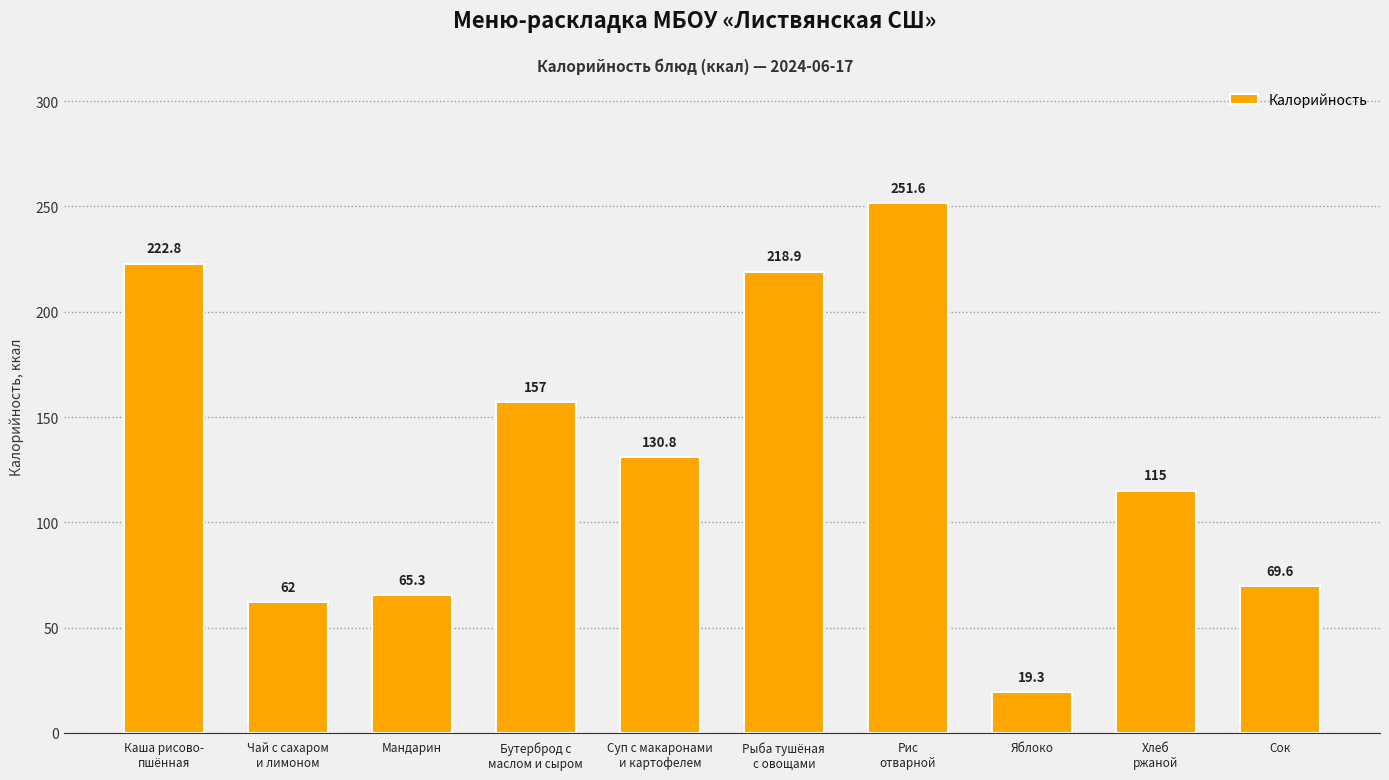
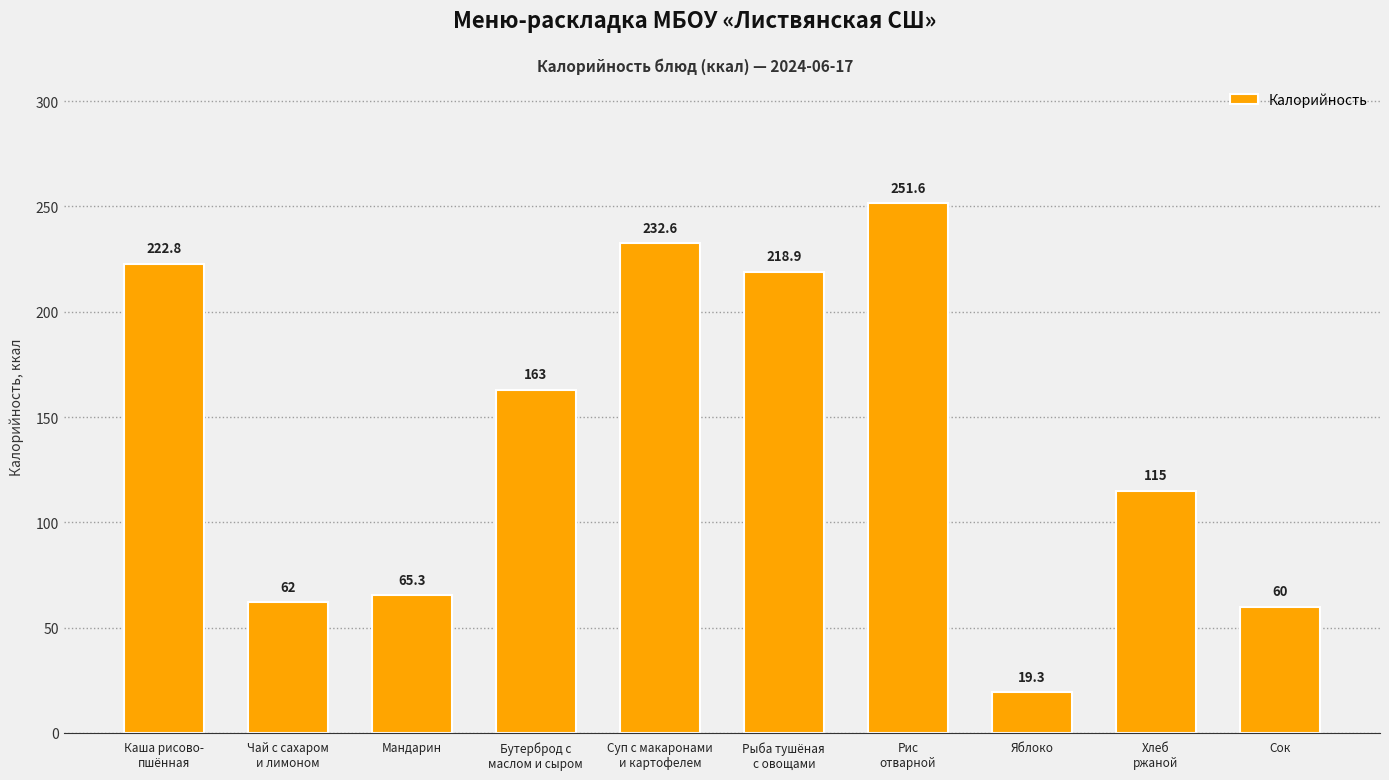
Бутерброд с маслом и сыром: 157 -> 163
Суп с макаронами и картофелем: 130.8 -> 232.6
Сок: 69.6 -> 60
